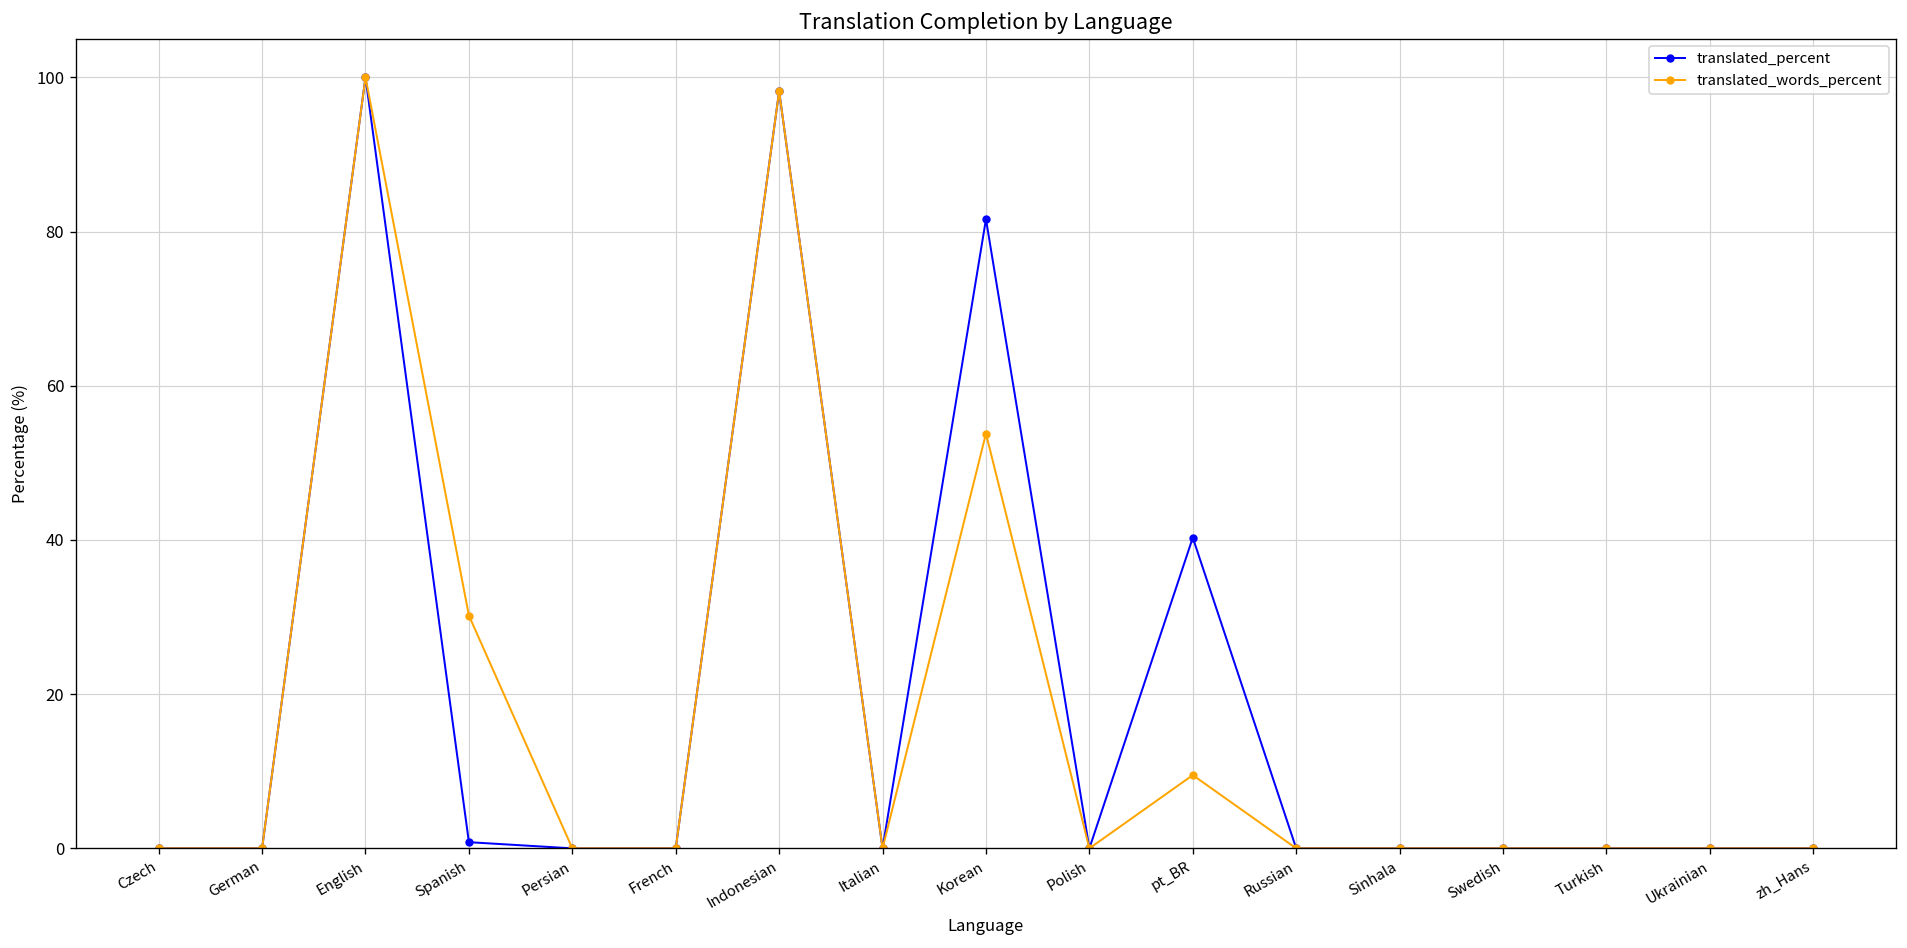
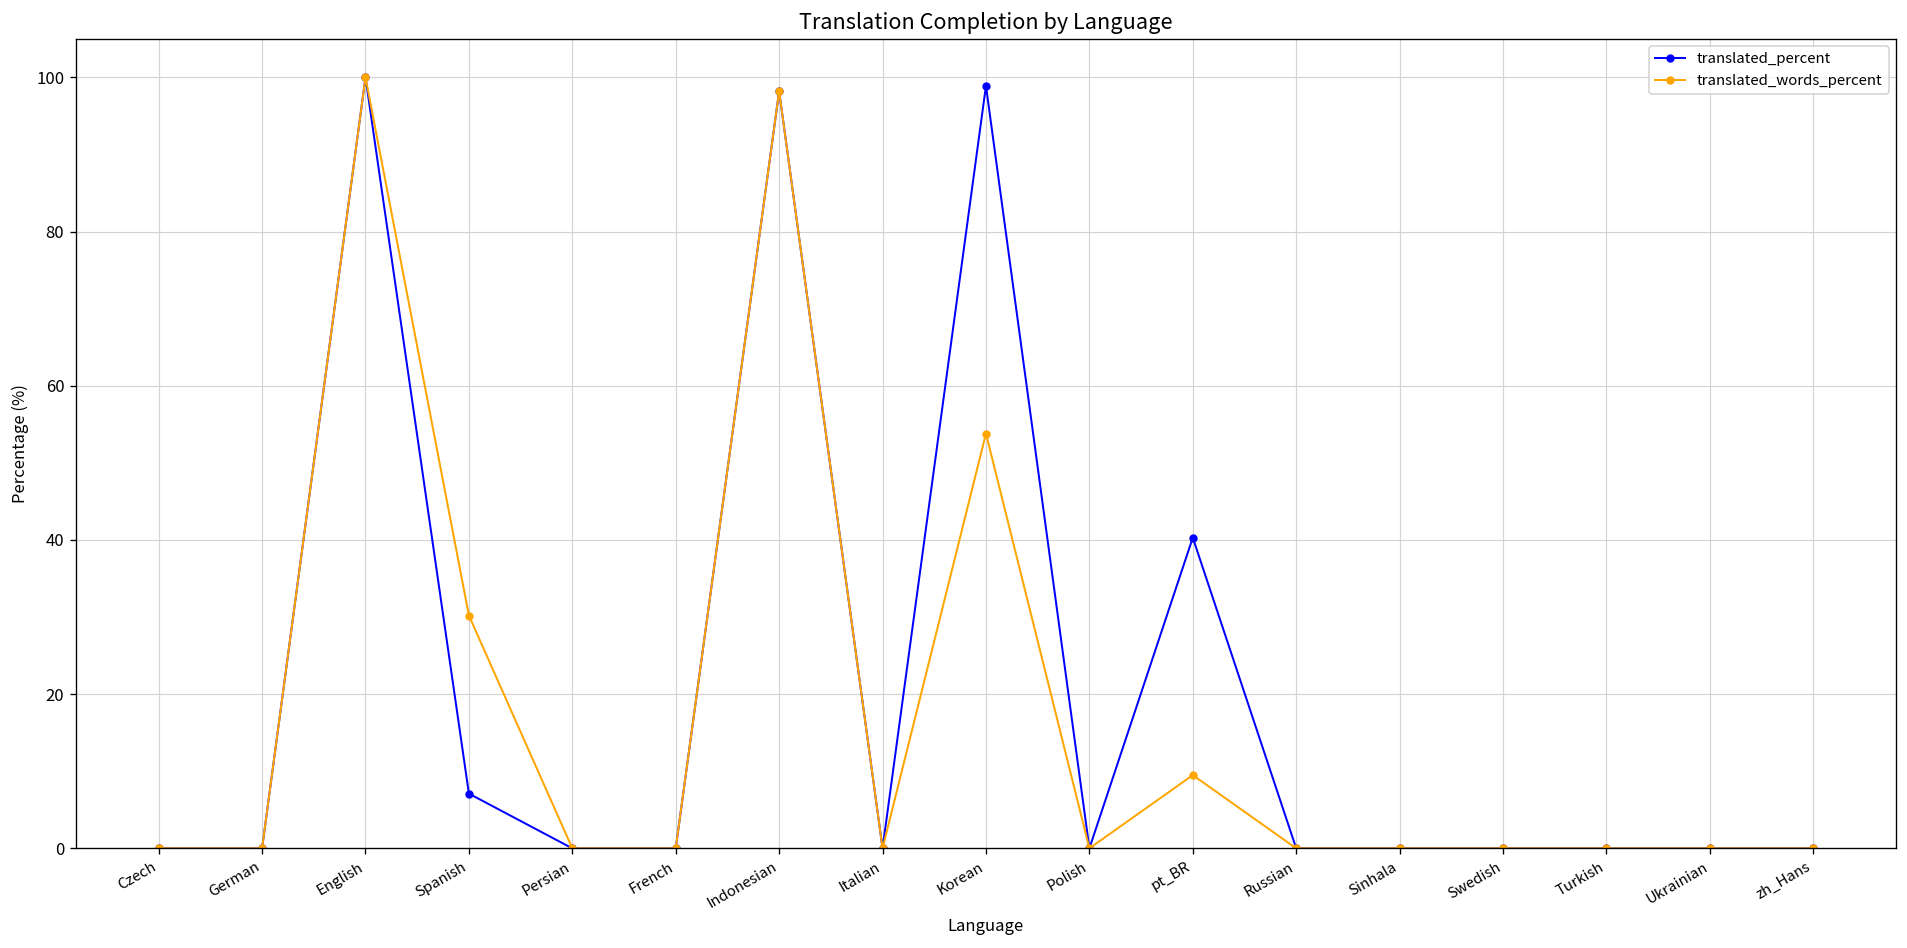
translated_percent, Spanish: 1 -> 7
translated_percent, Korean: 82 -> 99
